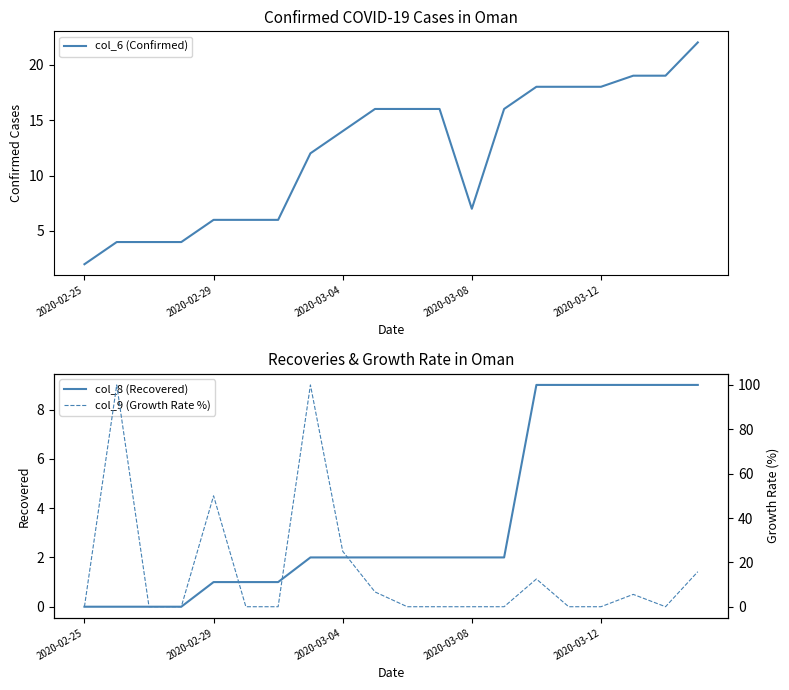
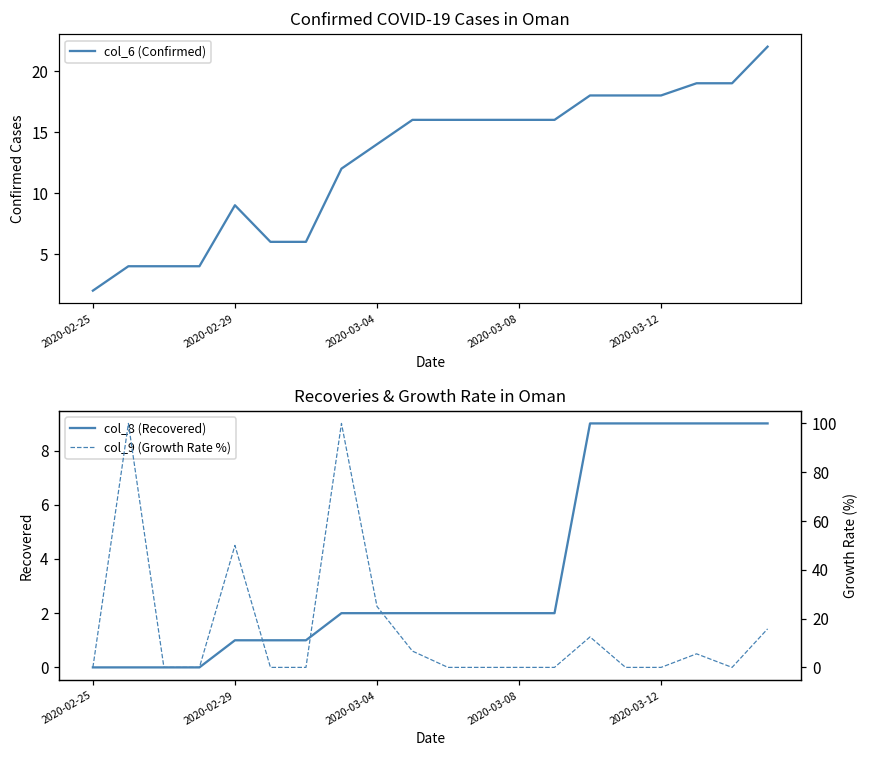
Confirmed COVID-19 Cases in Oman, 2020-02-29: 6 -> 9
Confirmed COVID-19 Cases in Oman, 2020-03-08: 7 -> 16
